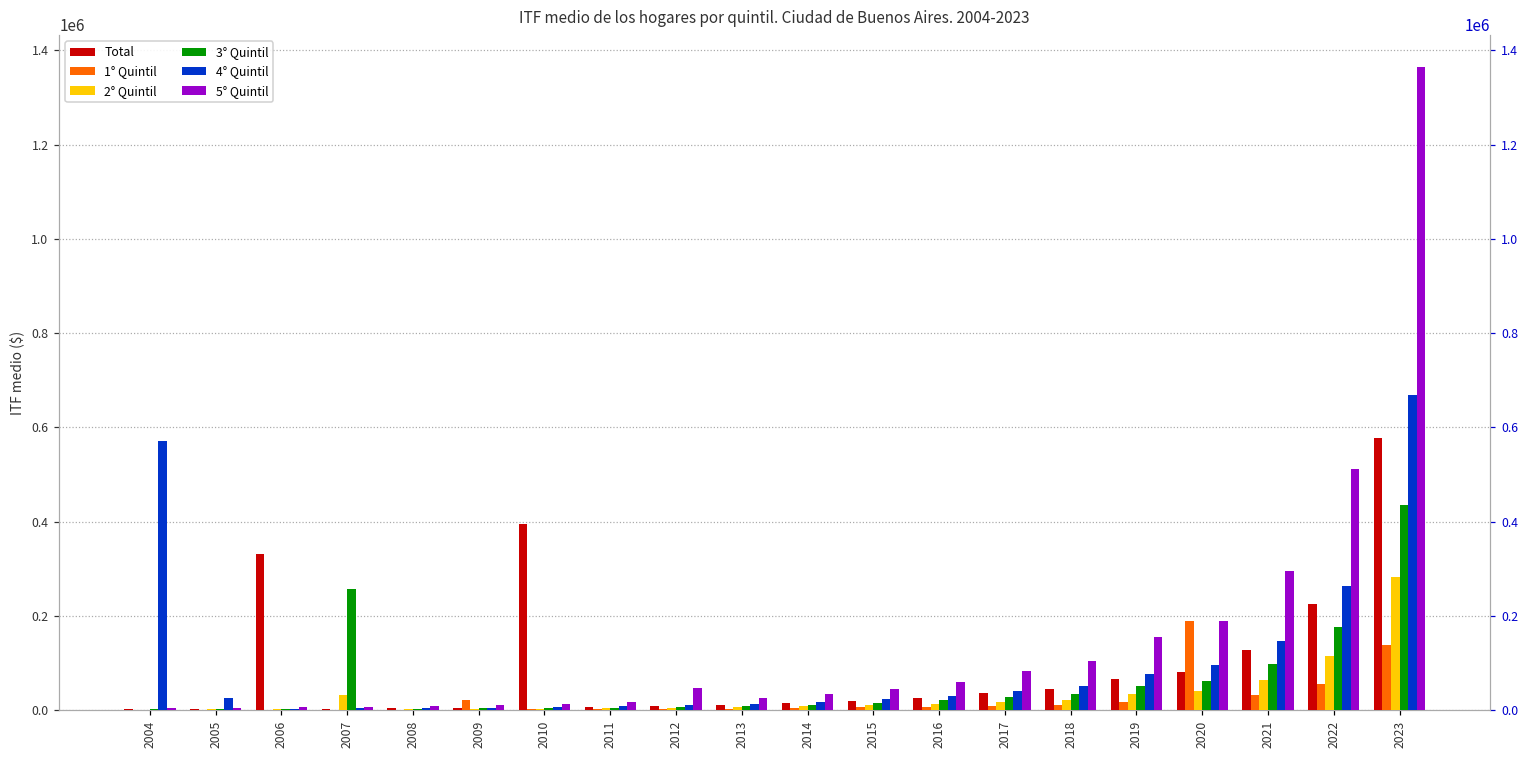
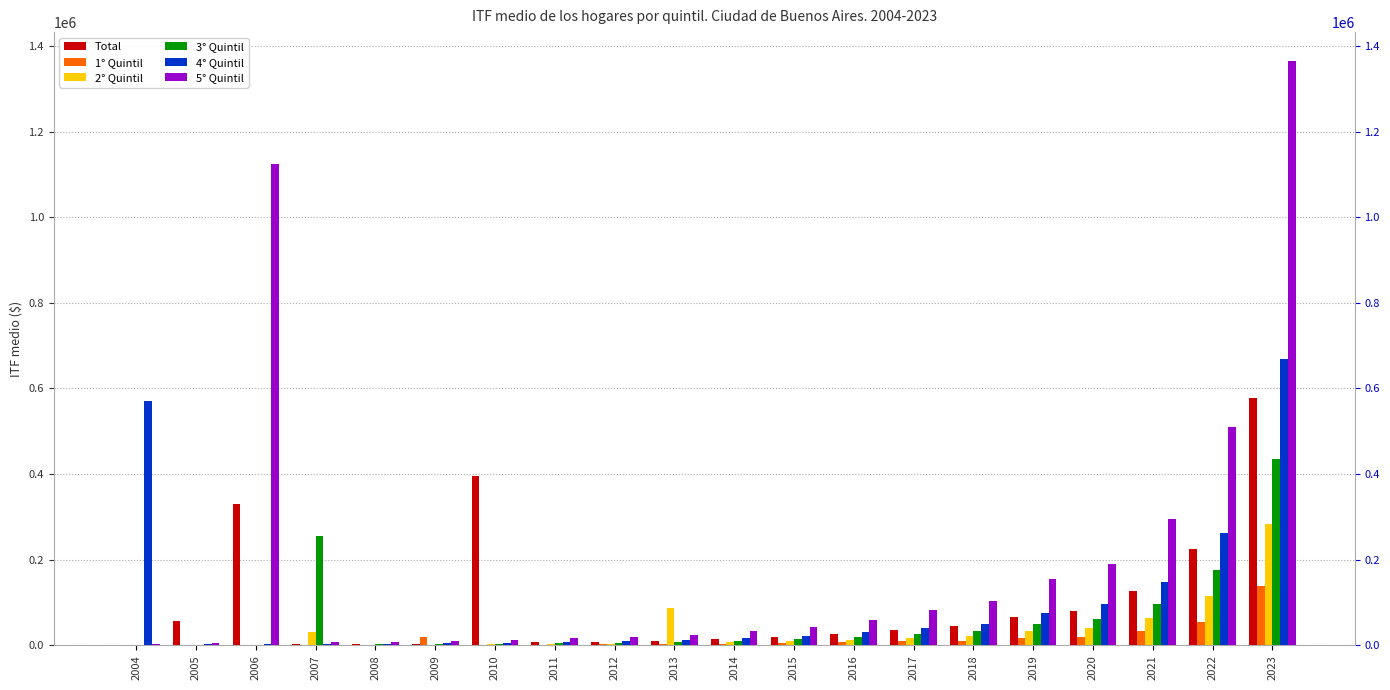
Total, 2005: 0 -> 60000
4° Quintil, 2005: 30000 -> 0
5° Quintil, 2006: 10000 -> 1120000
5° Quintil, 2012: 50000 -> 20000
2° Quintil, 2013: 10000 -> 90000
1° Quintil, 2020: 190000 -> 20000
